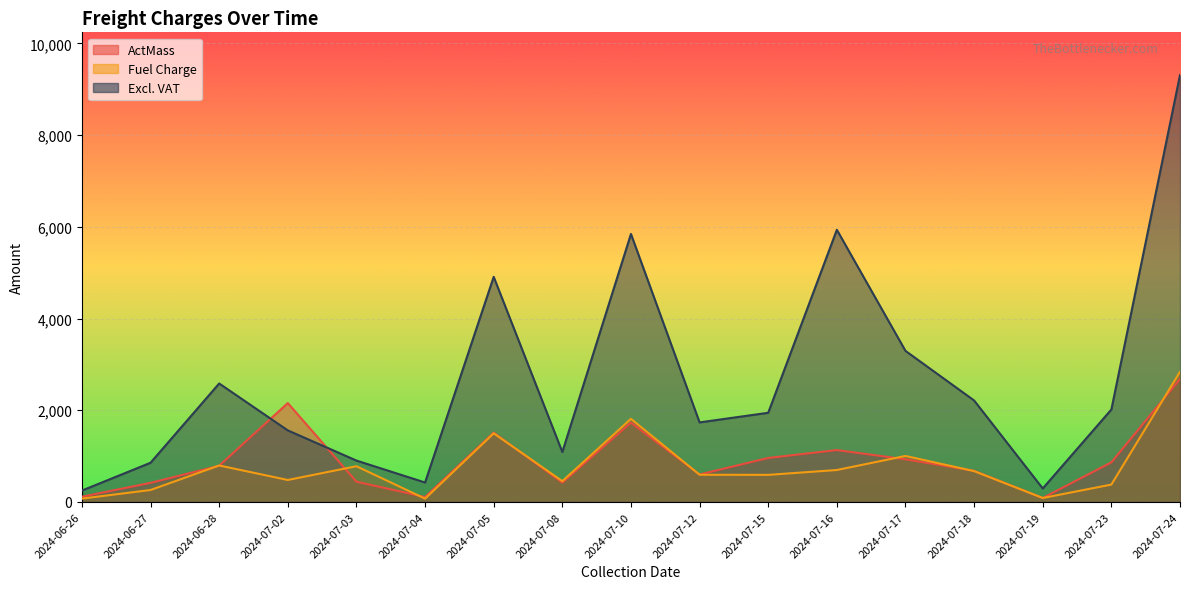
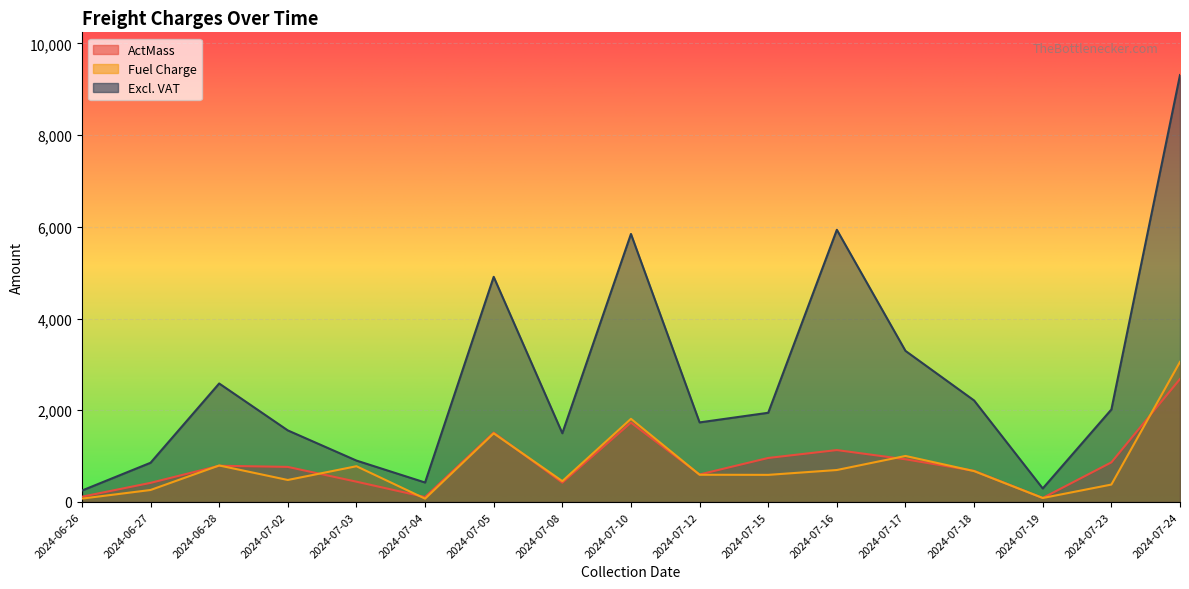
ActMass, 2024-07-02: 2,200 -> 800
Excl. VAT, 2024-07-08: 1,100 -> 1,500
Fuel Charge, 2024-07-24: 2,800 -> 3,100
